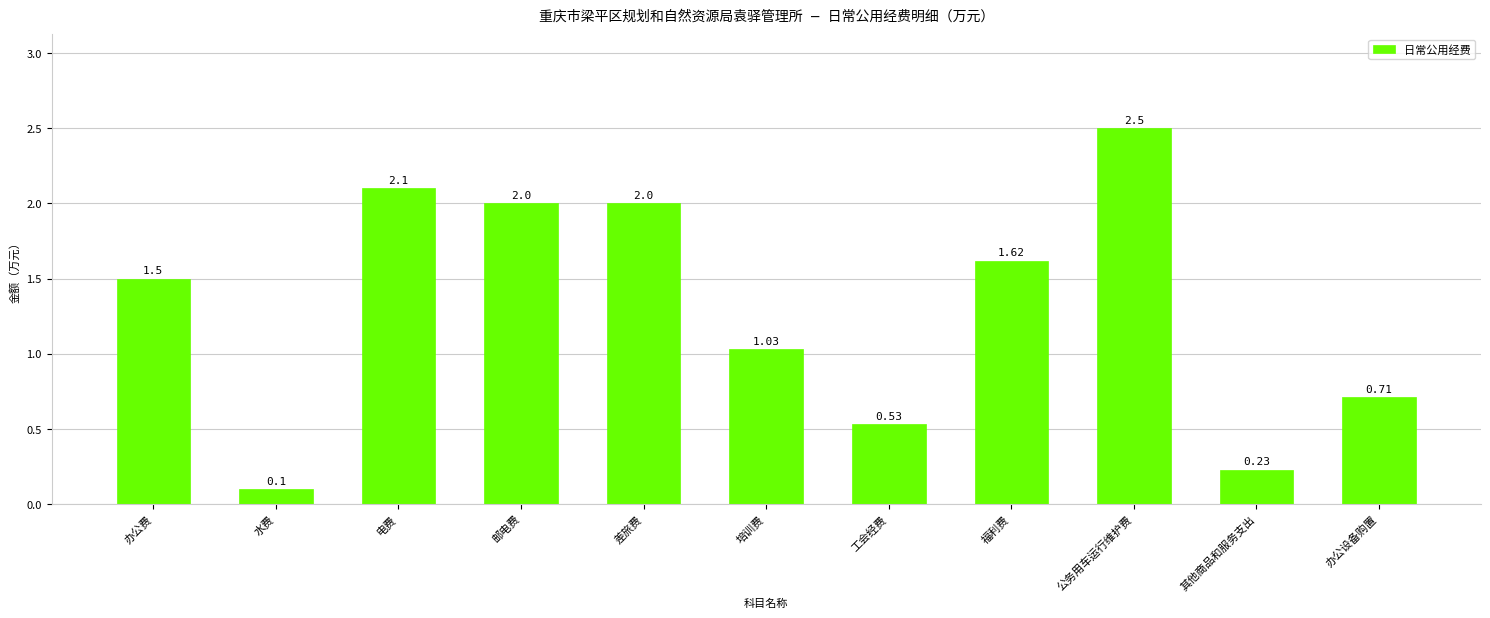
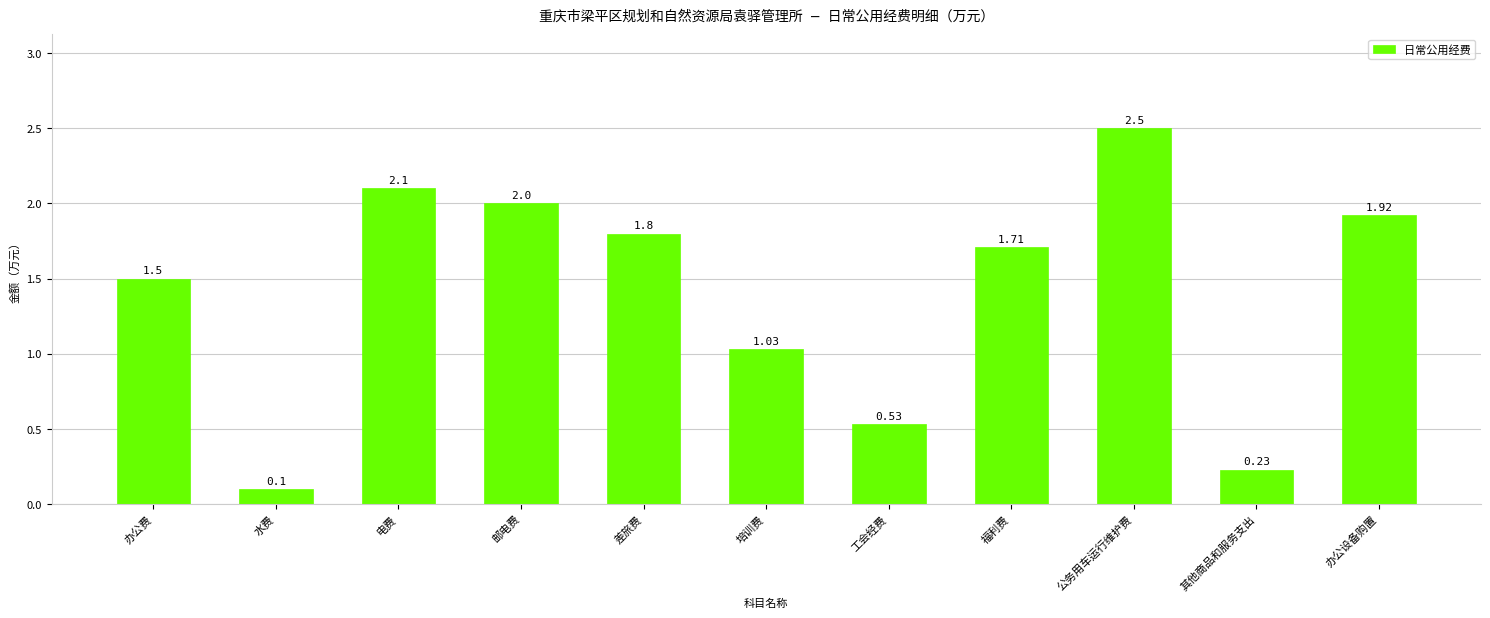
差旅费: 2.0 -> 1.8
福利费: 1.62 -> 1.71
办公设备购置: 0.71 -> 1.92
